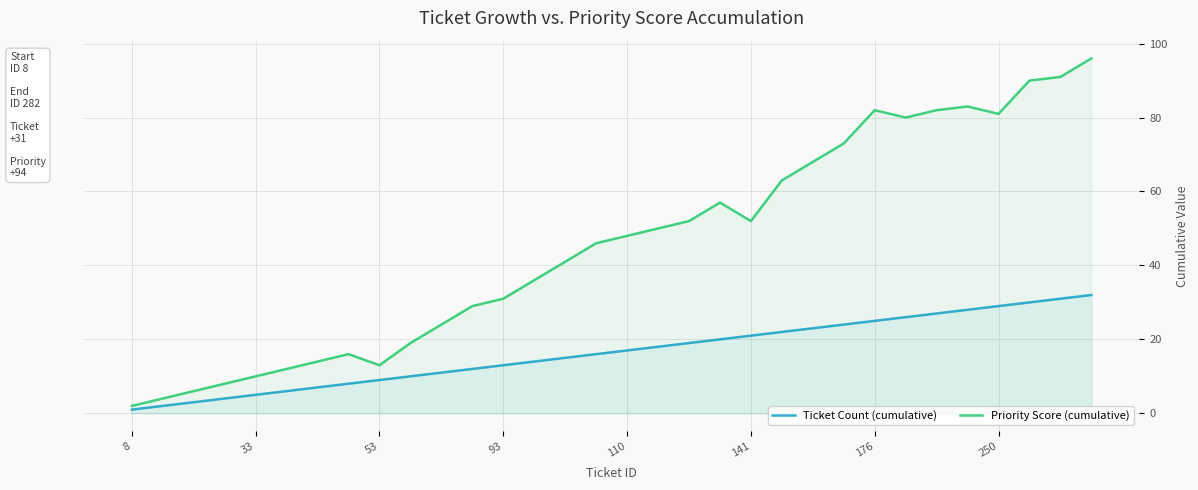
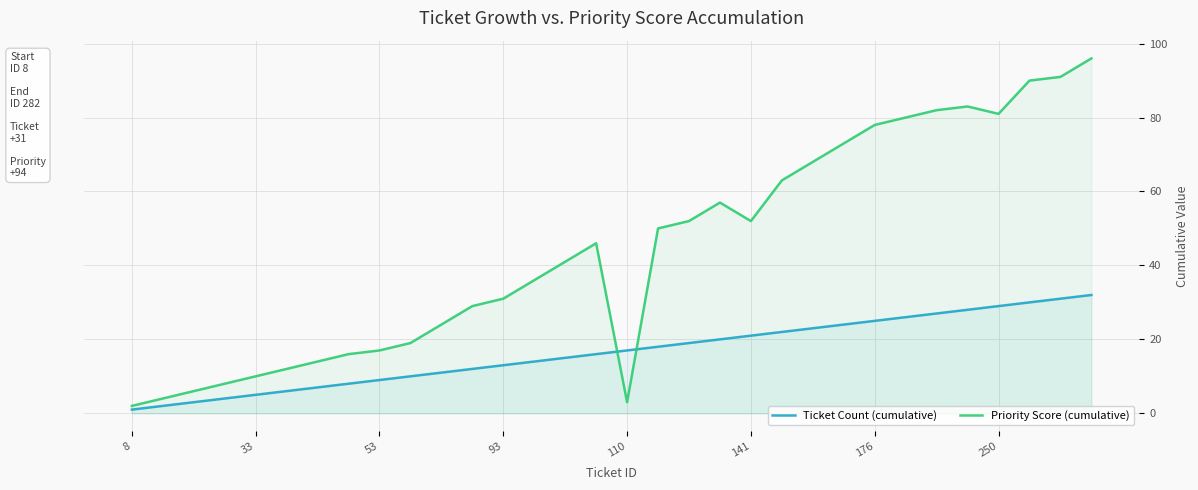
Priority Score (cumulative), 53: 13 -> 17
Priority Score (cumulative), 110: 48 -> 3
Priority Score (cumulative), 176: 82 -> 78
